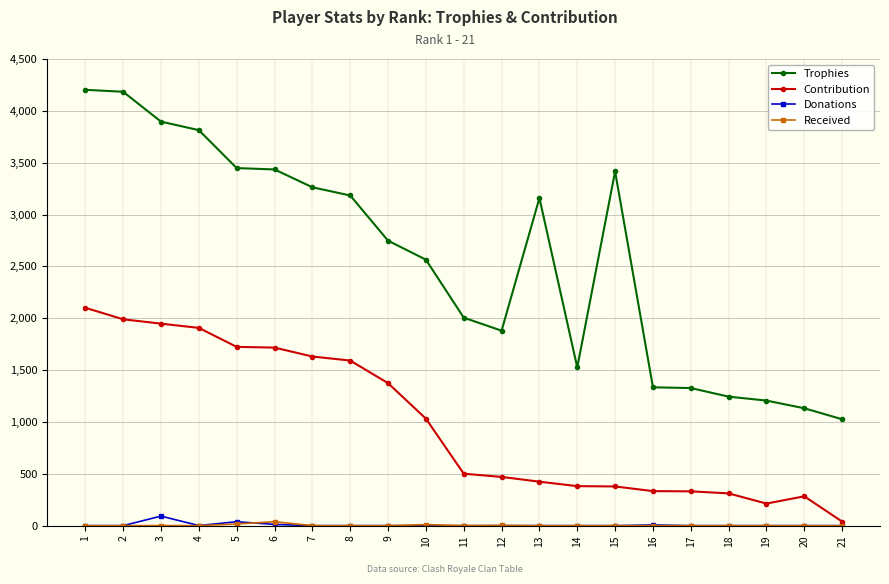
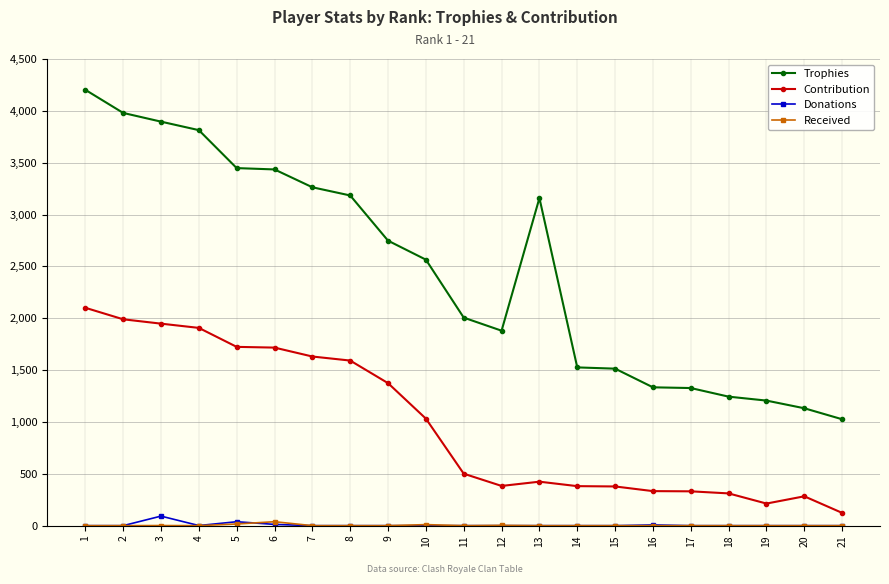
Trophies, 2: 4,180 -> 3,980
Contribution, 12: 470 -> 380
Trophies, 15: 3,420 -> 1,510
Contribution, 21: 40 -> 120
